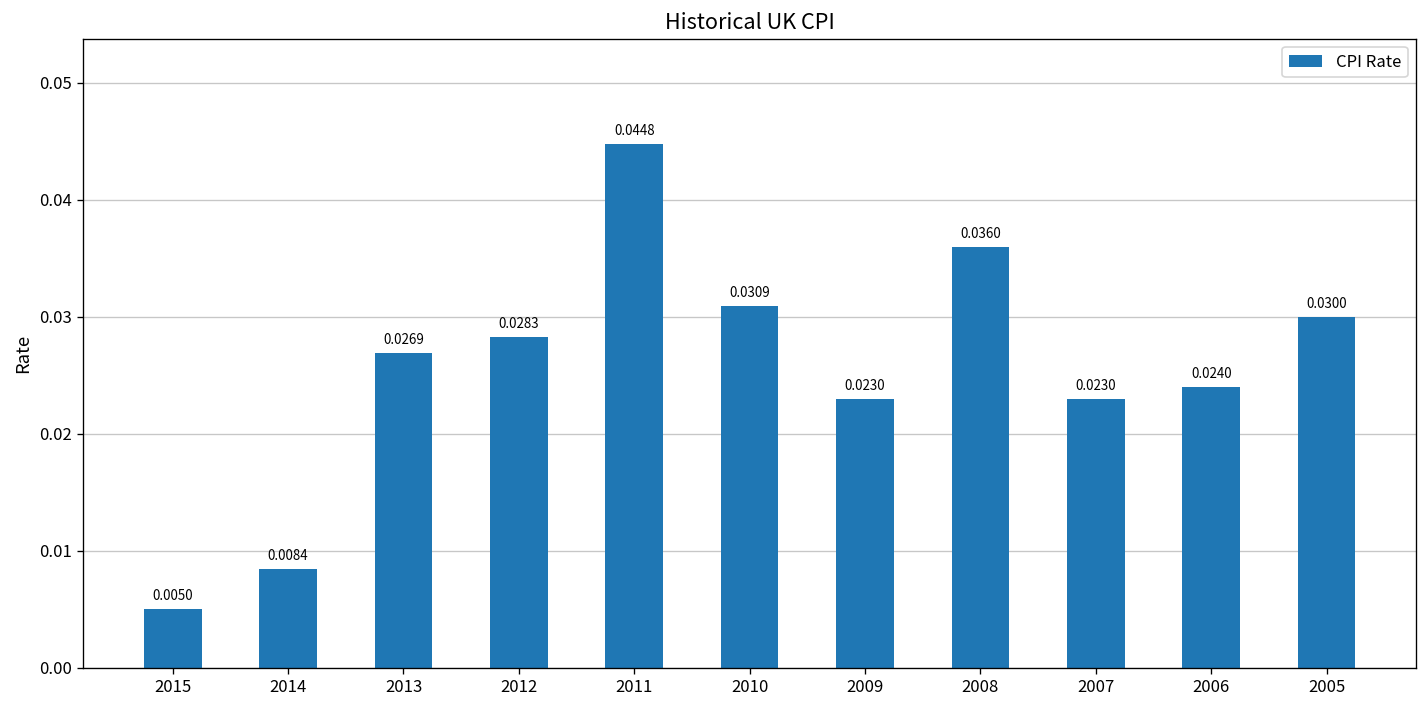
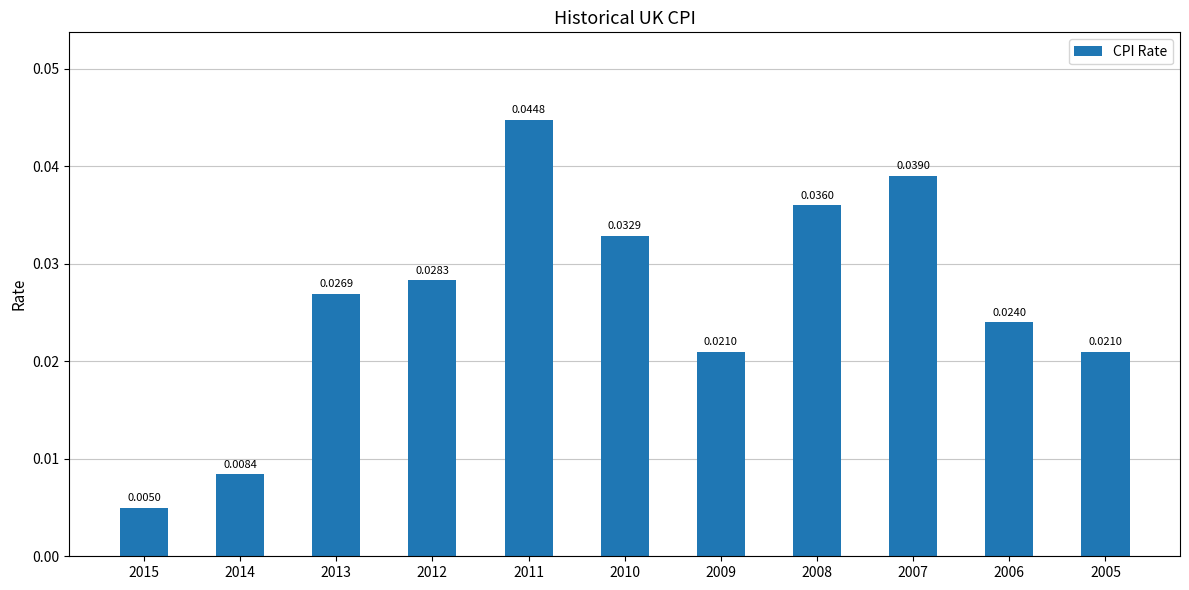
2010: 0.0309 -> 0.0329
2009: 0.0230 -> 0.0210
2007: 0.0230 -> 0.0390
2005: 0.0300 -> 0.0210
